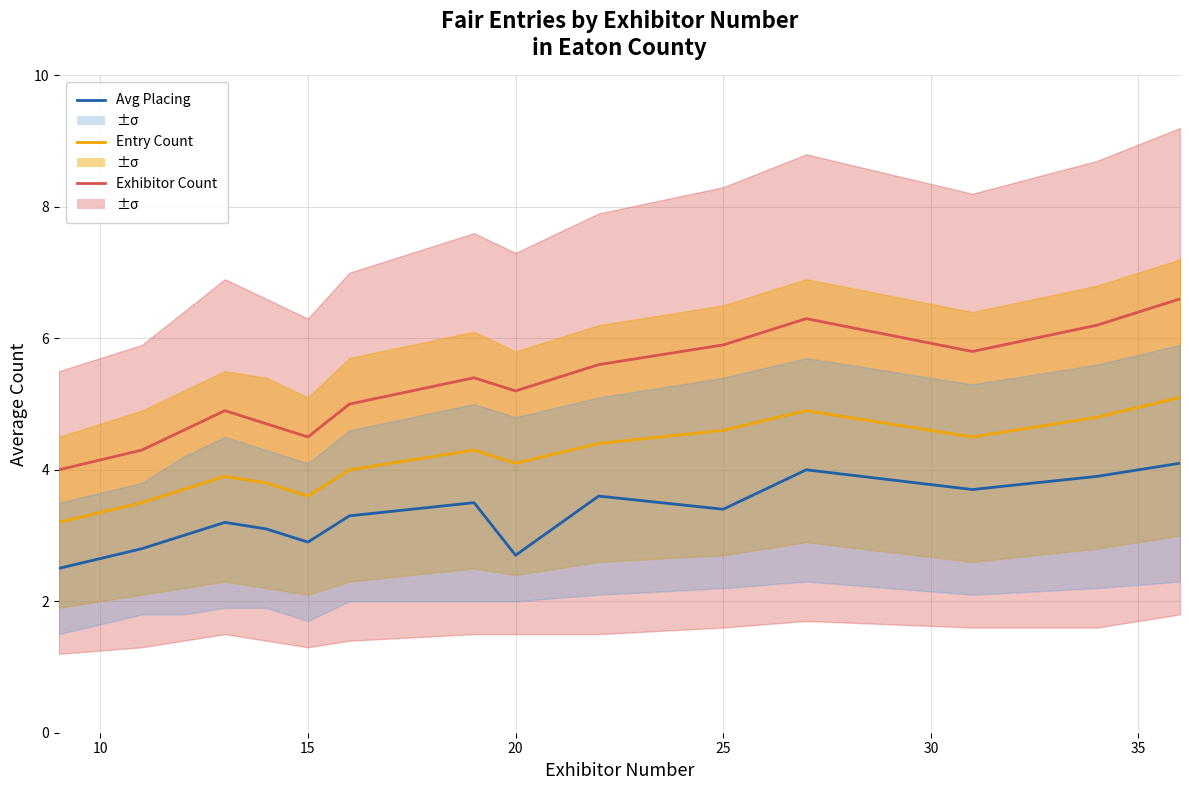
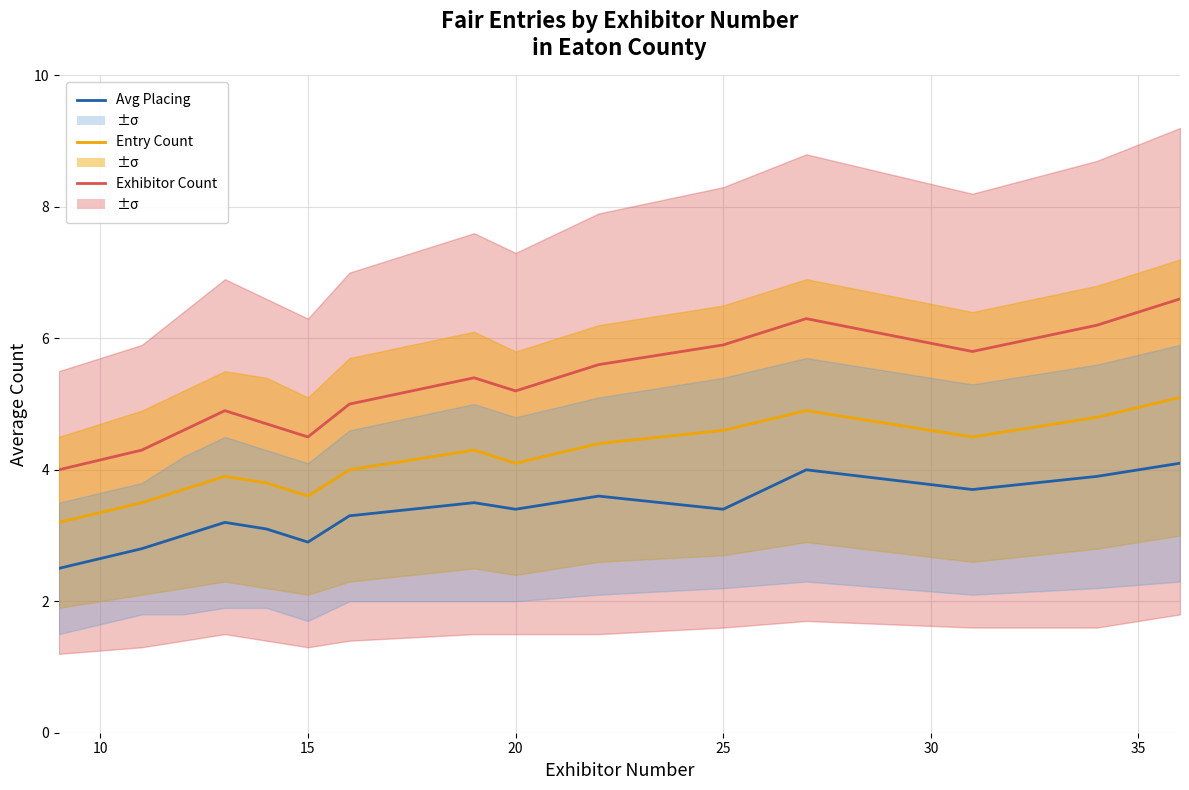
Avg Placing, 20: 2.7 -> 3.4
